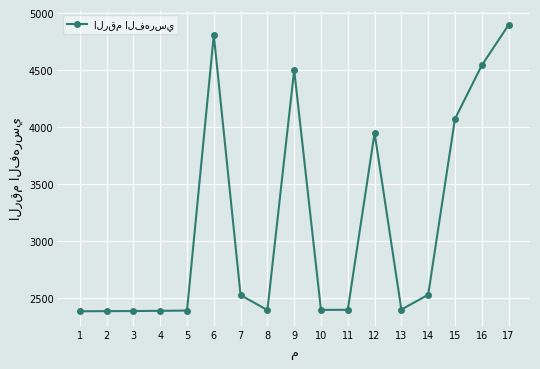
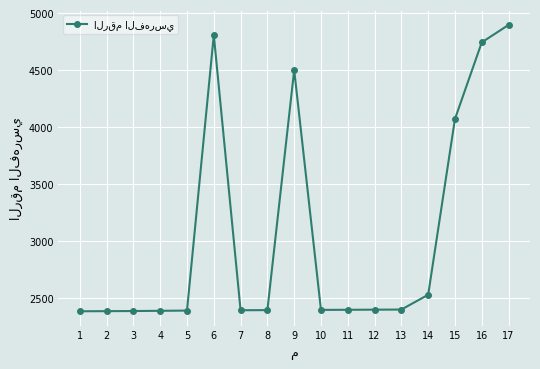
7: 2530 -> 2390
12: 3950 -> 2400
16: 4540 -> 4740
